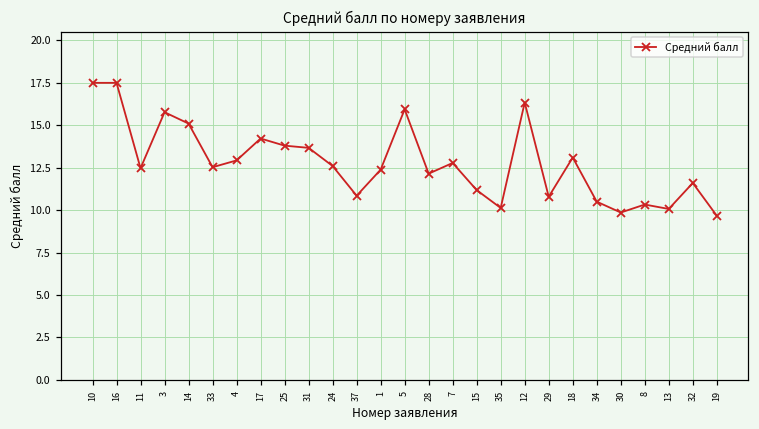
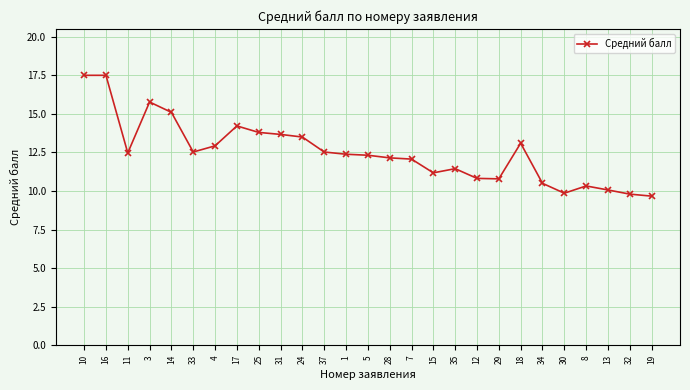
24: 12.6 -> 13.5
37: 10.9 -> 12.5
5: 15.9 -> 12.3
7: 12.8 -> 12.1
35: 10.1 -> 11.5
12: 16.3 -> 10.8
32: 11.6 -> 9.8
